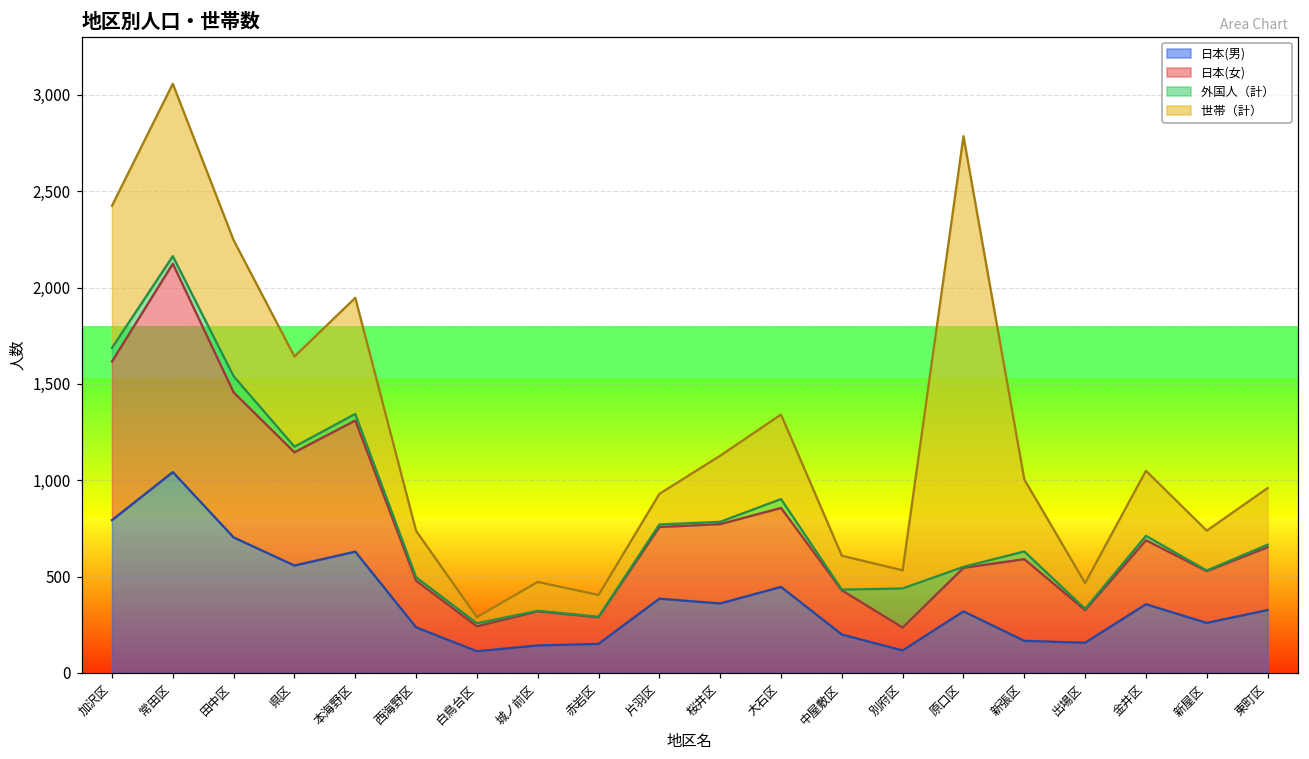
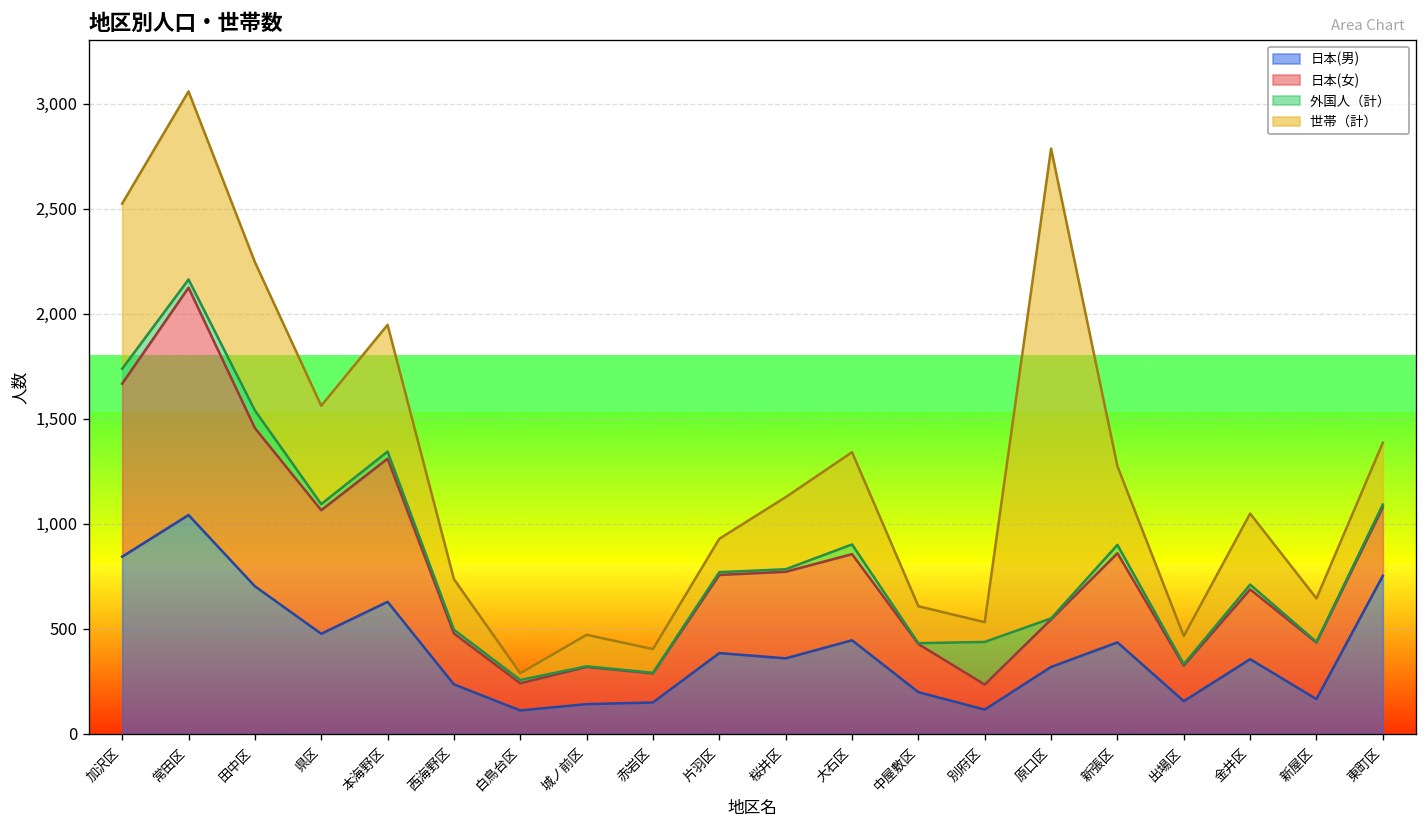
日本(男), 加沢区: 790 -> 840
世帯（計）, 加沢区: 740 -> 790
日本(男), 県区: 560 -> 480
日本(男), 新張区: 170 -> 440
日本(男), 新屋区: 260 -> 170
日本(男), 東町区: 330 -> 750
